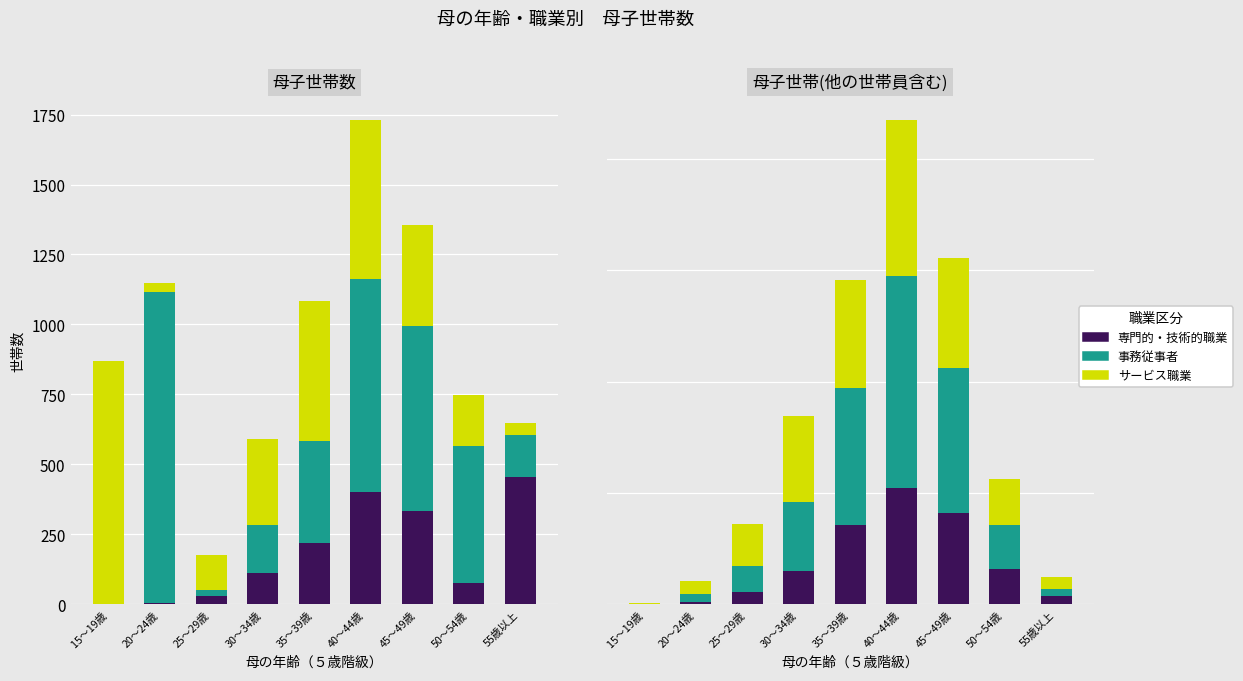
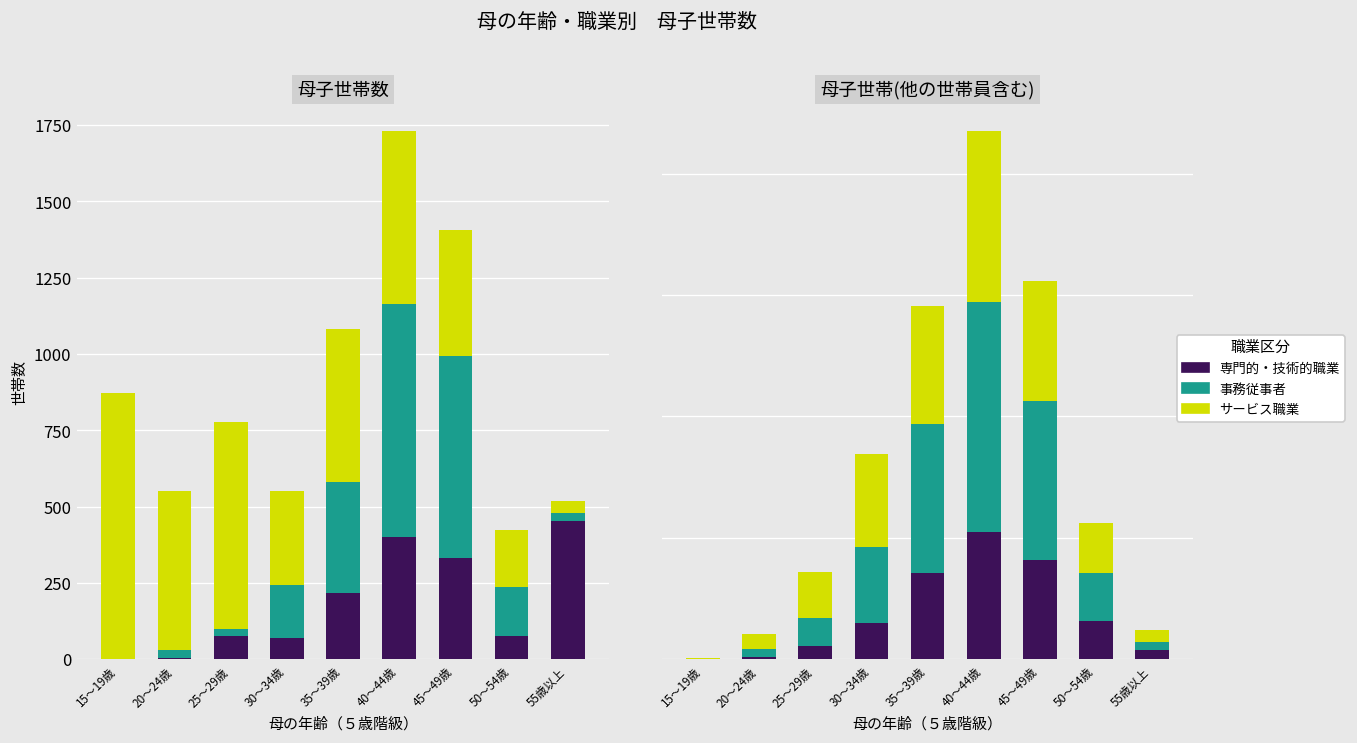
母子世帯数, 事務従事者, 20～24歳: 1110 -> 20
母子世帯数, サービス職業, 20～24歳: 30 -> 520
母子世帯数, 専門的・技術的職業, 25～29歳: 30 -> 80
母子世帯数, サービス職業, 25～29歳: 130 -> 680
母子世帯数, 専門的・技術的職業, 30～34歳: 110 -> 70
母子世帯数, サービス職業, 45～49歳: 360 -> 410
母子世帯数, 事務従事者, 50～54歳: 490 -> 160
母子世帯数, 事務従事者, 55歳以上: 150 -> 30
